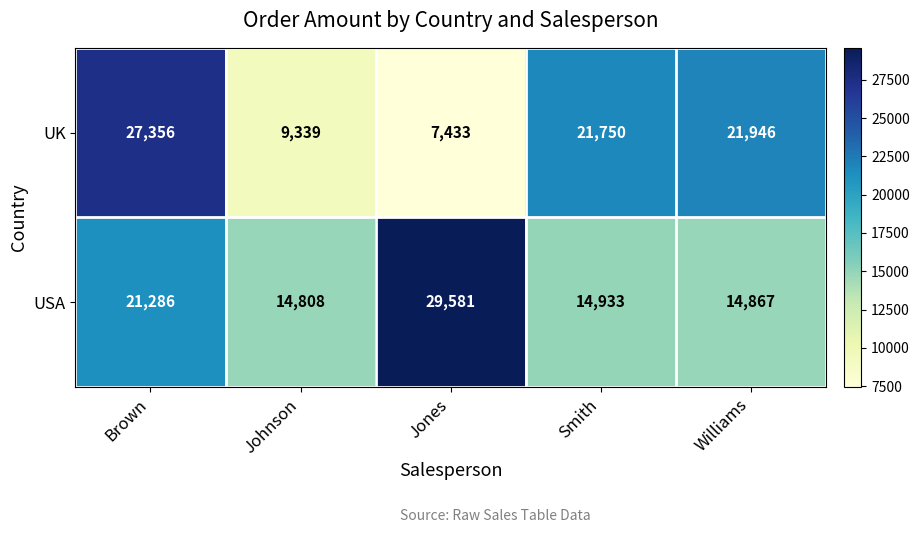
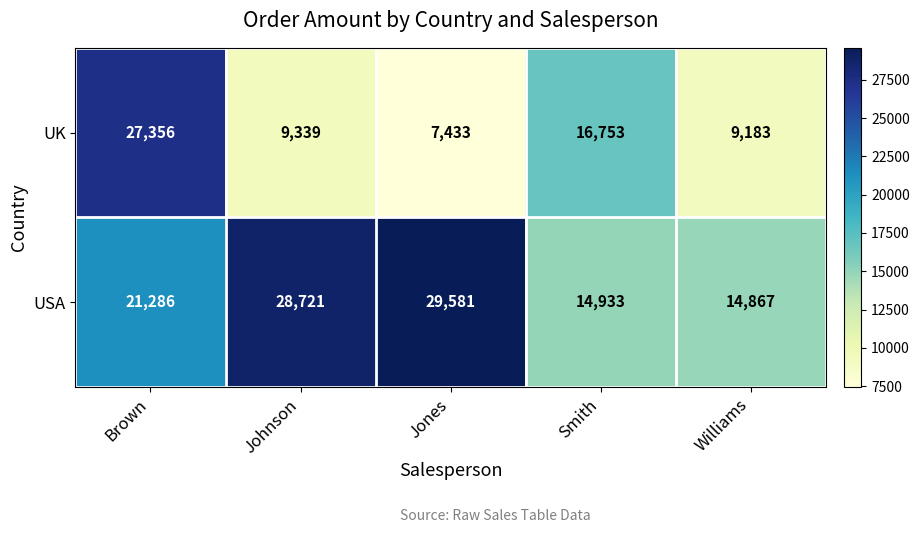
UK, Smith: 21,750 -> 16,753
UK, Williams: 21,946 -> 9,183
USA, Johnson: 14,808 -> 28,721
